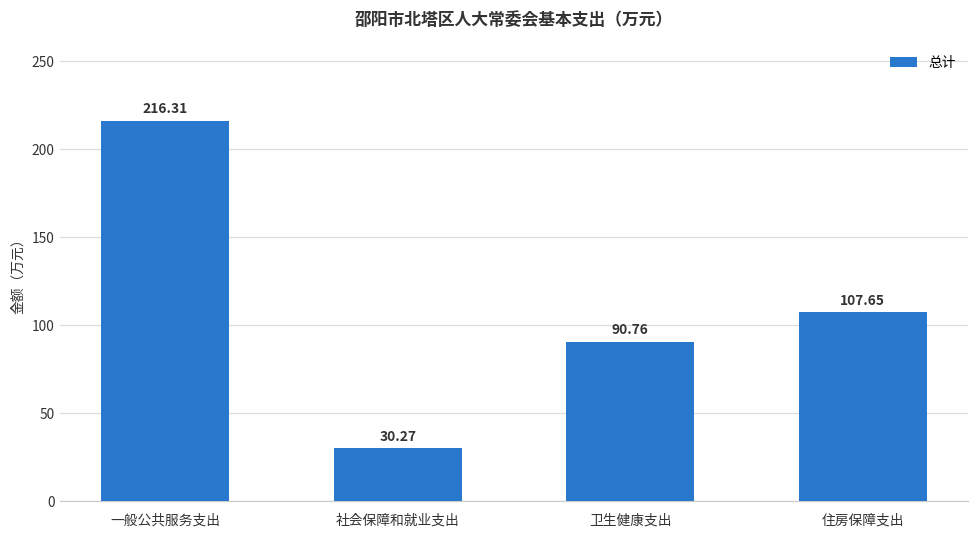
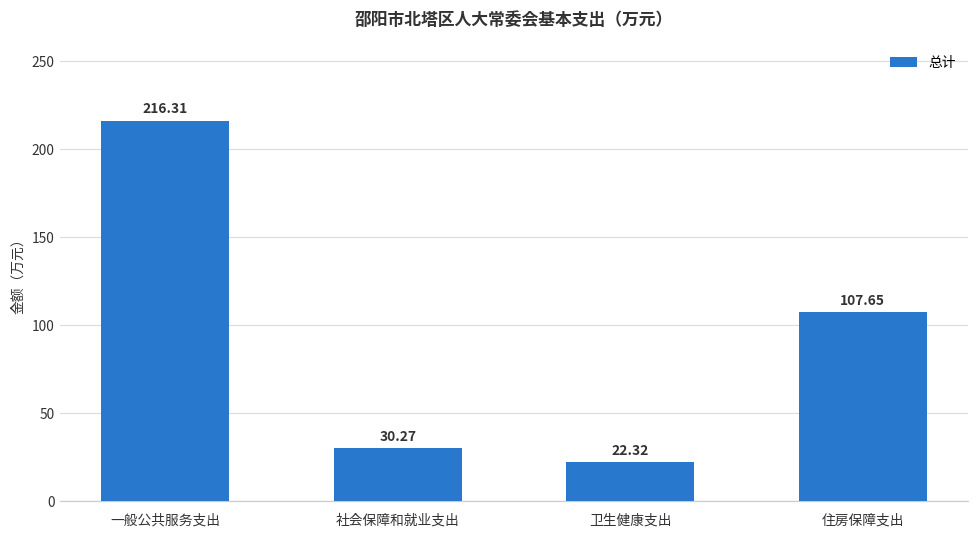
卫生健康支出: 90.76 -> 22.32
